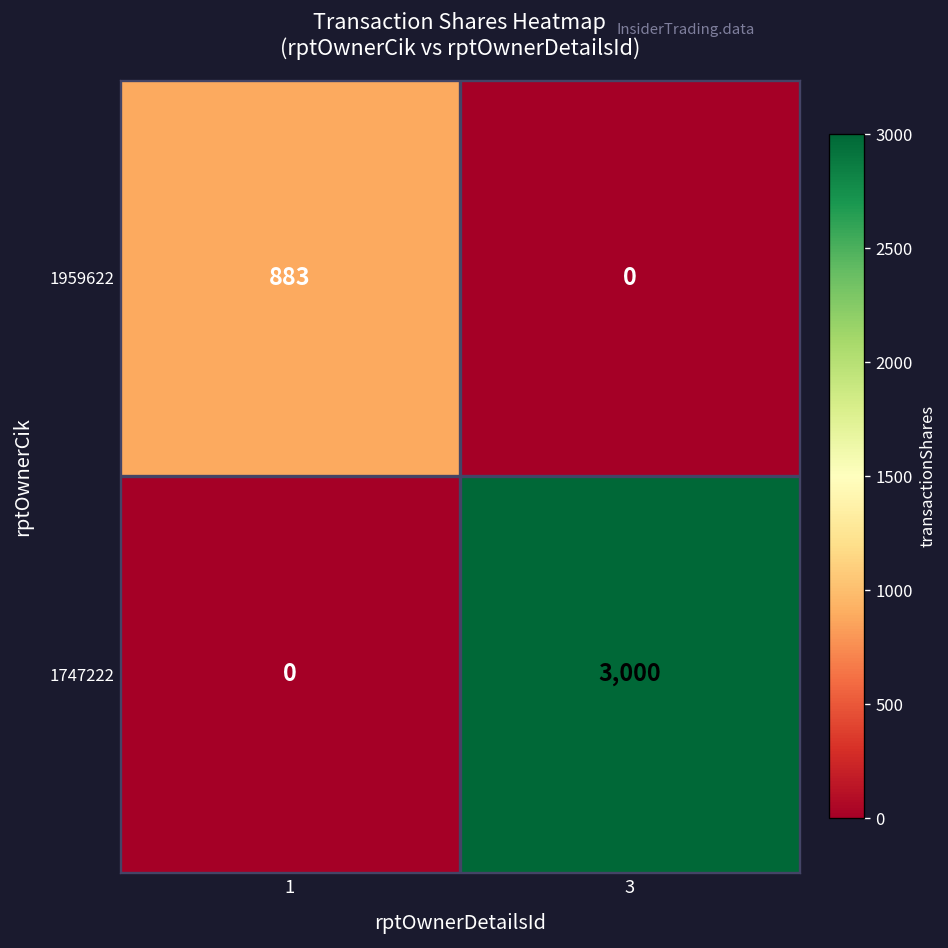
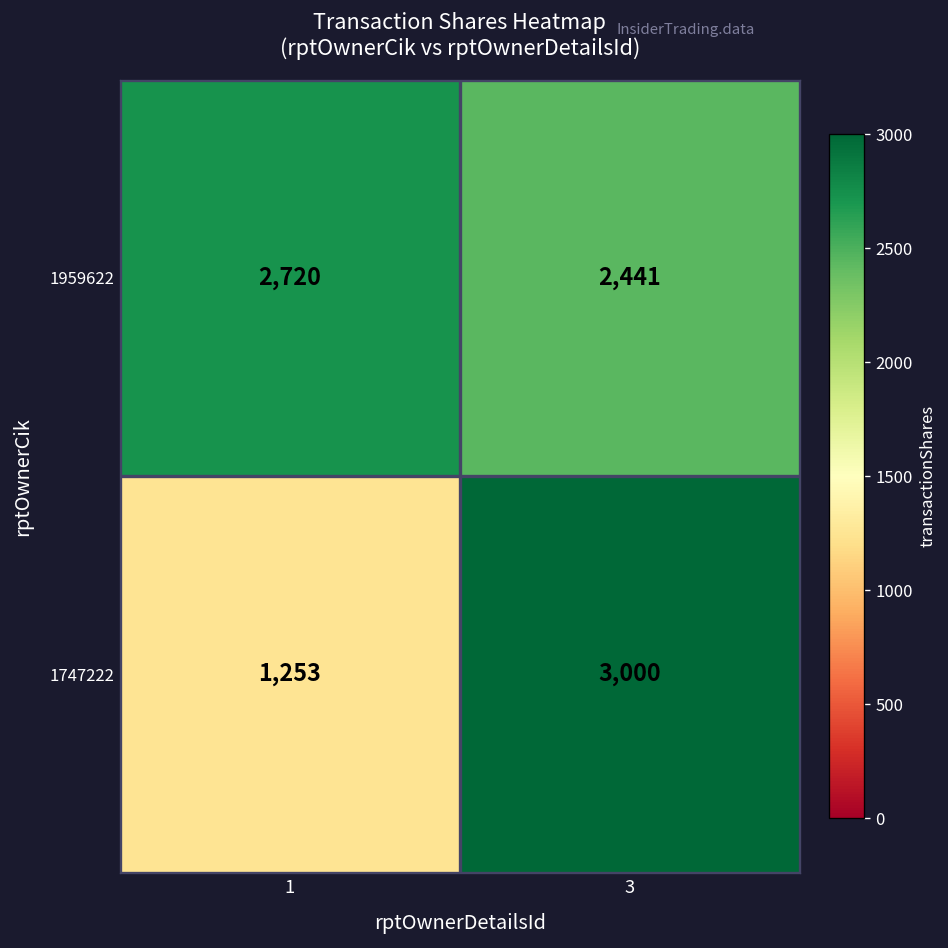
1959622, 1: 883 -> 2,720
1959622, 3: 0 -> 2,441
1747222, 1: 0 -> 1,253
